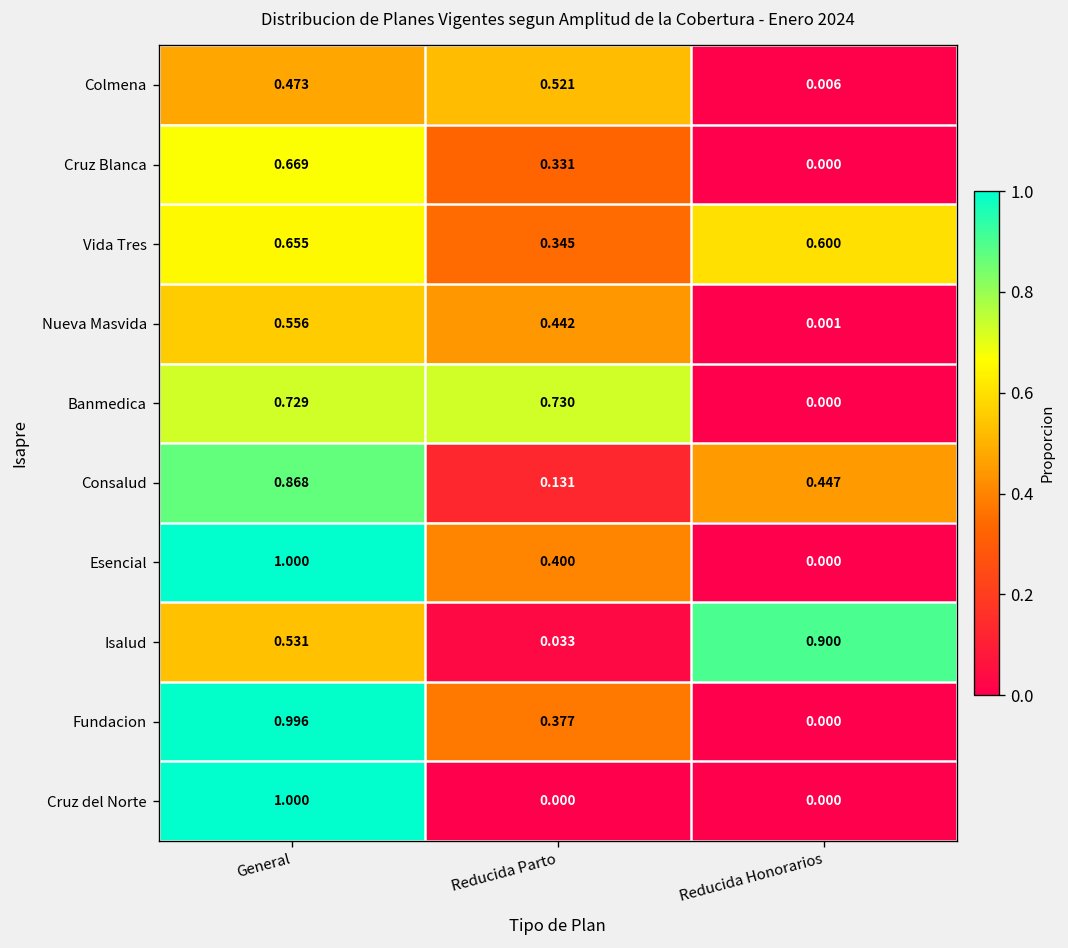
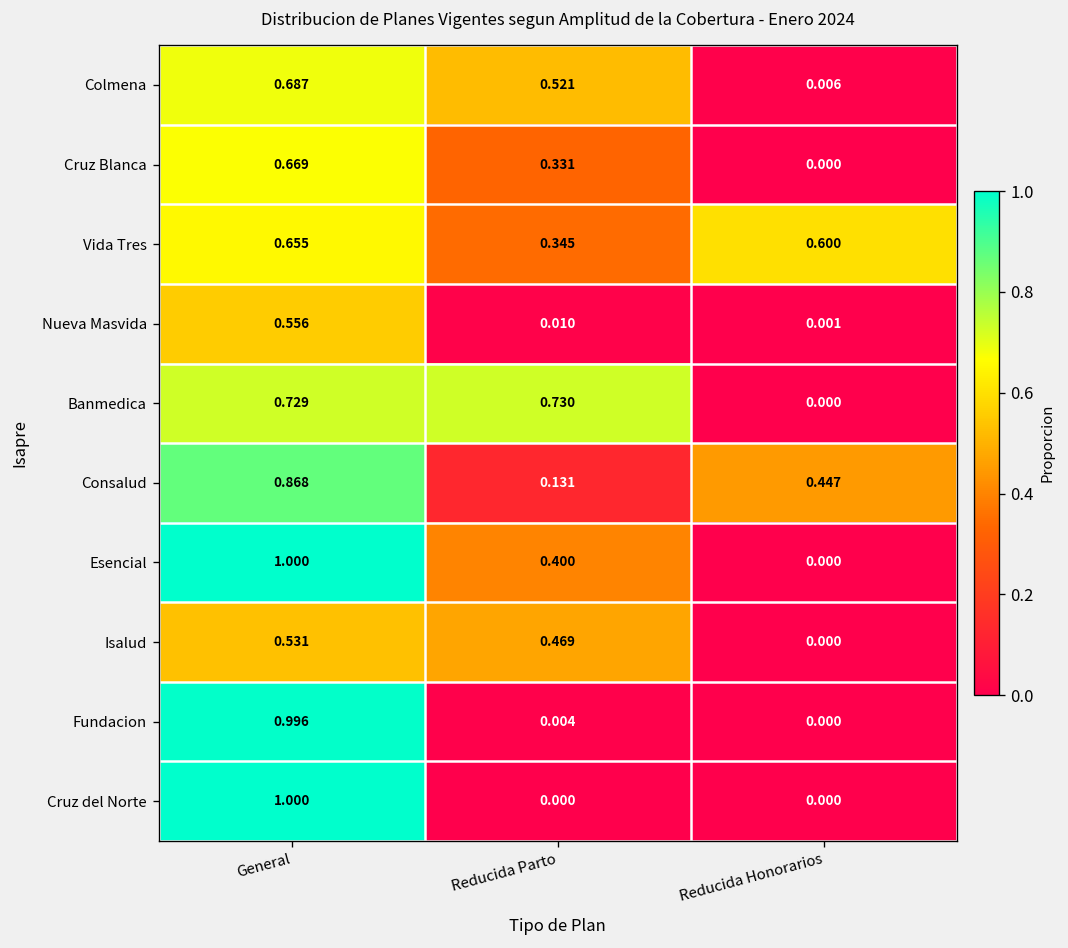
Colmena, General: 0.473 -> 0.687
Nueva Masvida, Reducida Parto: 0.442 -> 0.010
Isalud, Reducida Parto: 0.033 -> 0.469
Isalud, Reducida Honorarios: 0.900 -> 0.000
Fundacion, Reducida Parto: 0.377 -> 0.004
